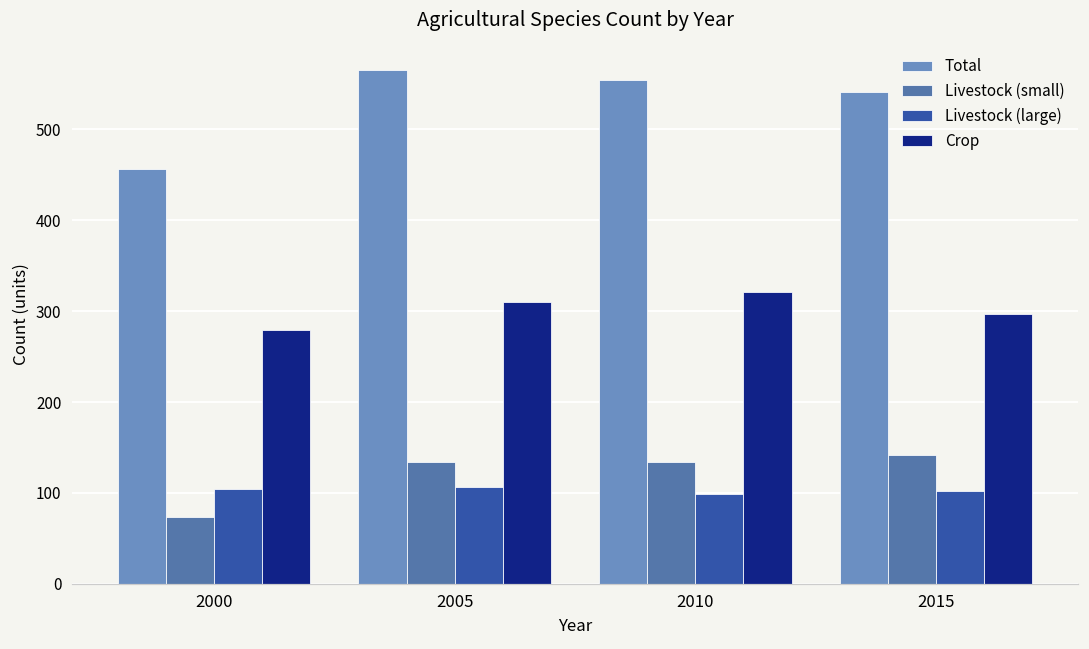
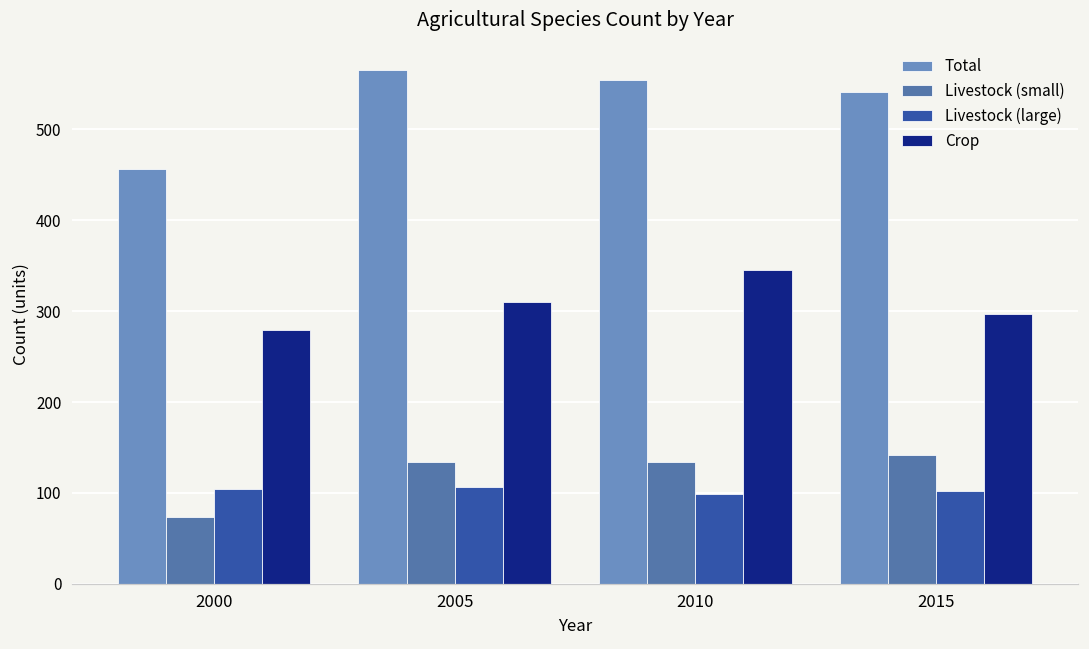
Crop, 2010: 320 -> 350
